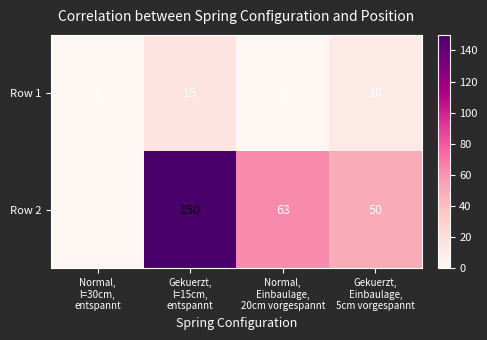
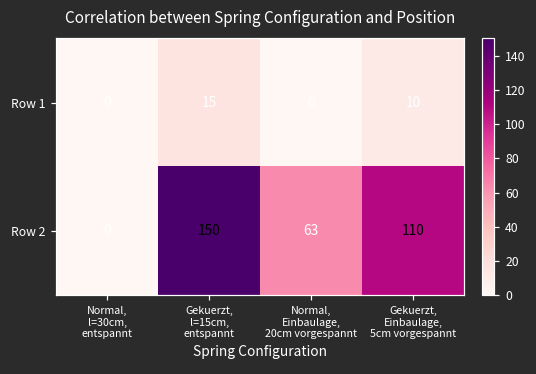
Row 2, Gekuerzt, Einbaulage, 5cm vorgespannt: 50 -> 110
